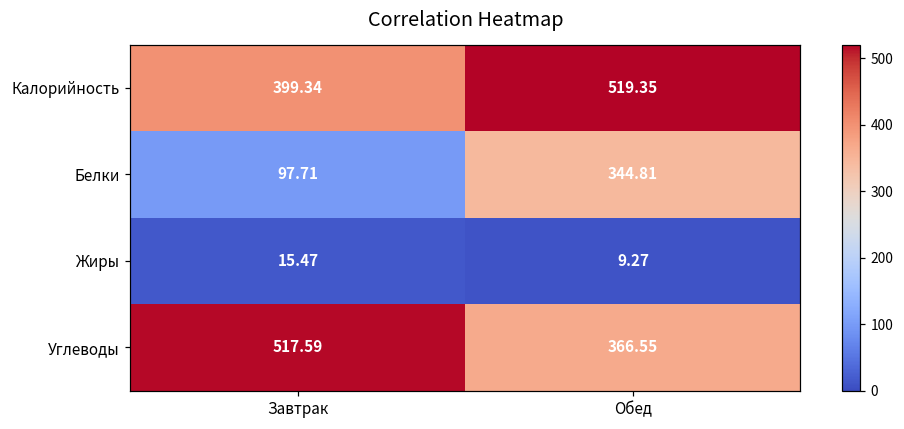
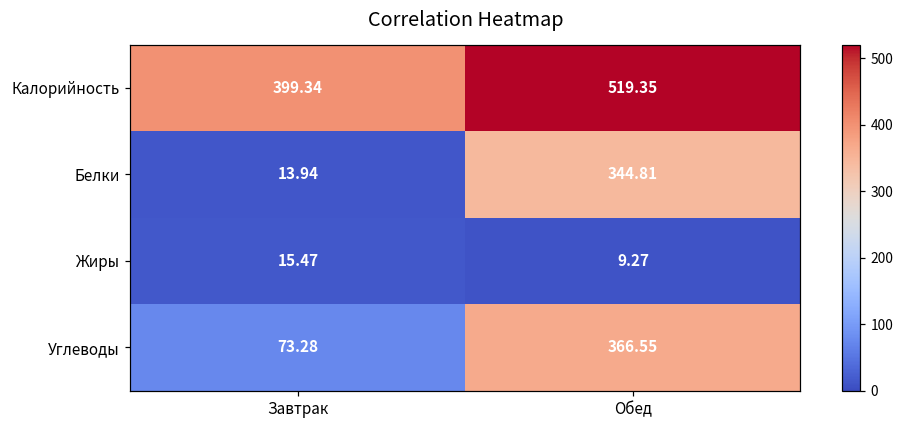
Белки, Завтрак: 97.71 -> 13.94
Углеводы, Завтрак: 517.59 -> 73.28
